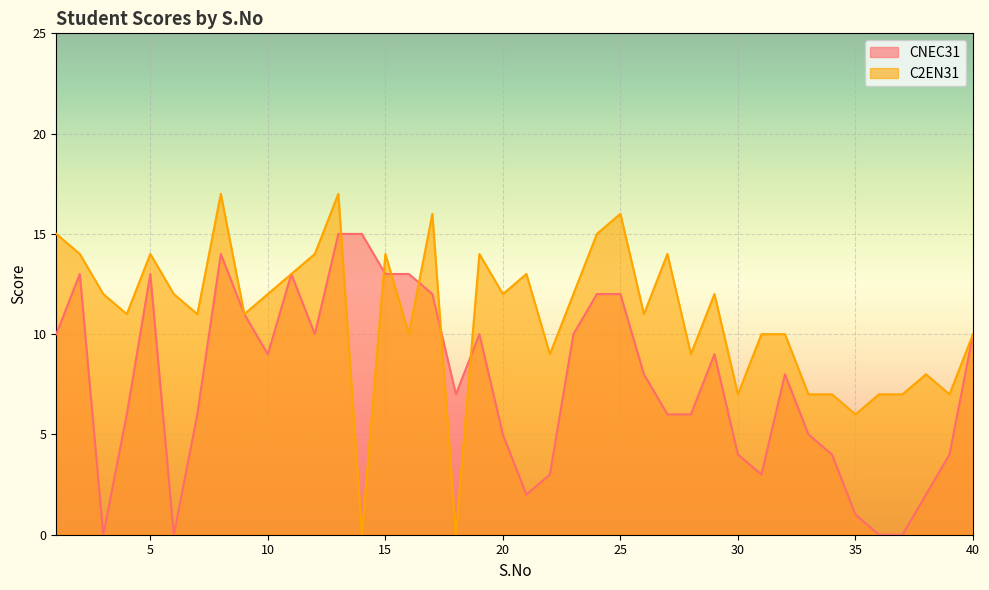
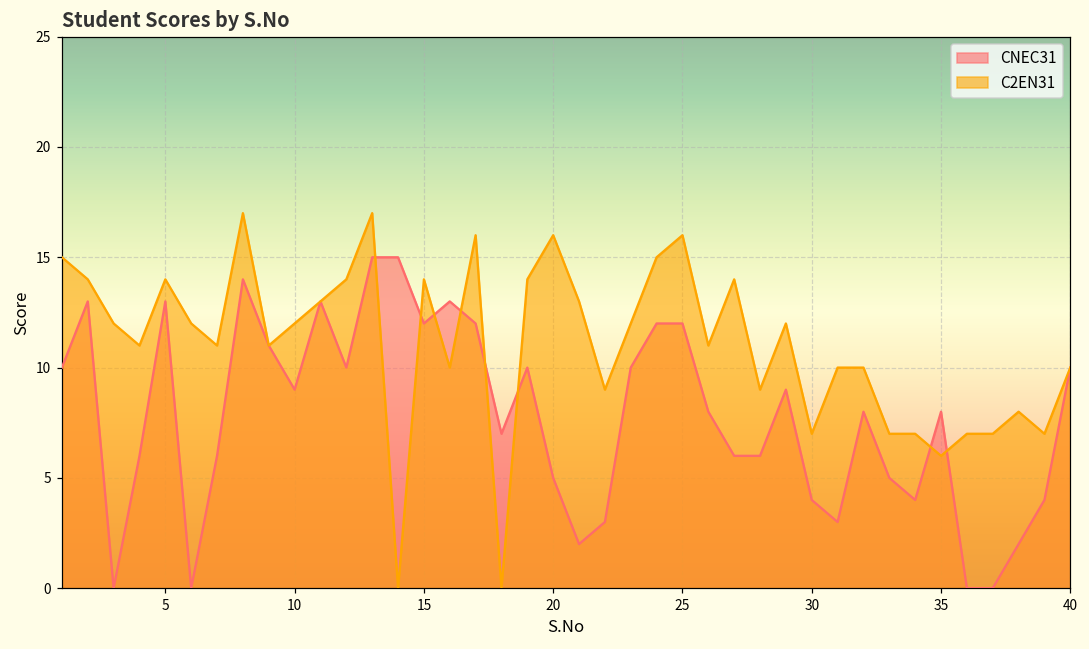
CNEC31, 15: 13 -> 12
C2EN31, 20: 12 -> 16
CNEC31, 35: 1 -> 8
